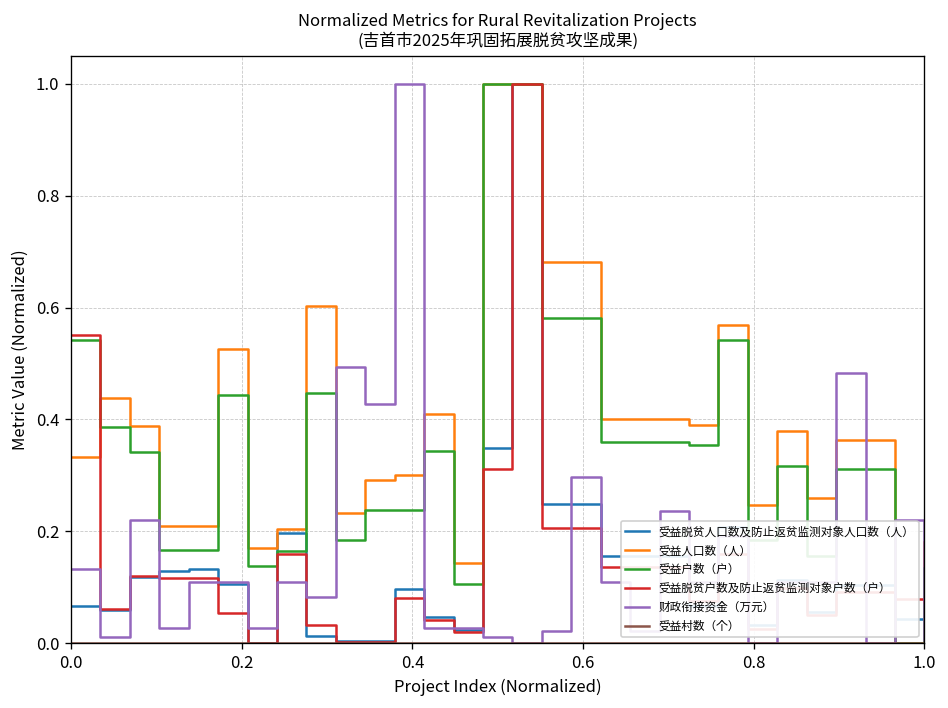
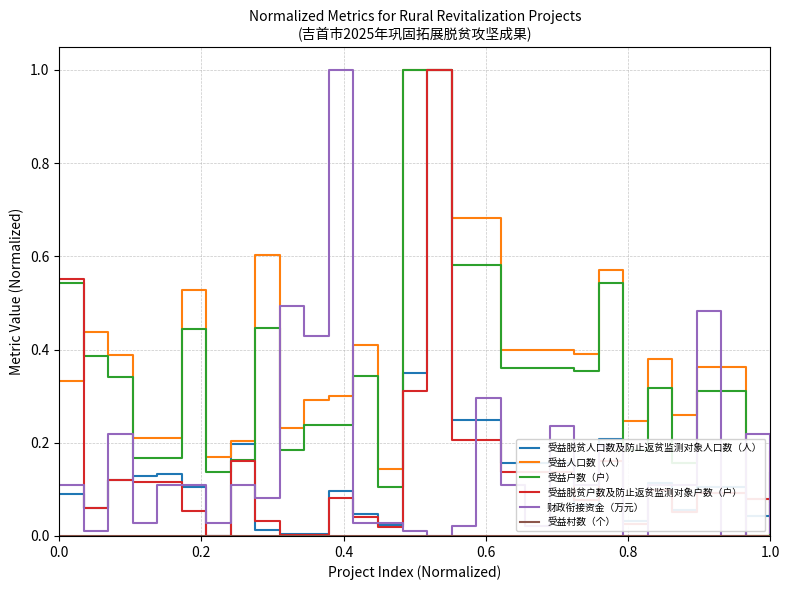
受益脱贫人口数及防止返贫监测对象人口数（人）, 0.0: 0.07 -> 0.09
财政衔接资金（万元）, 0.0: 0.13 -> 0.11
